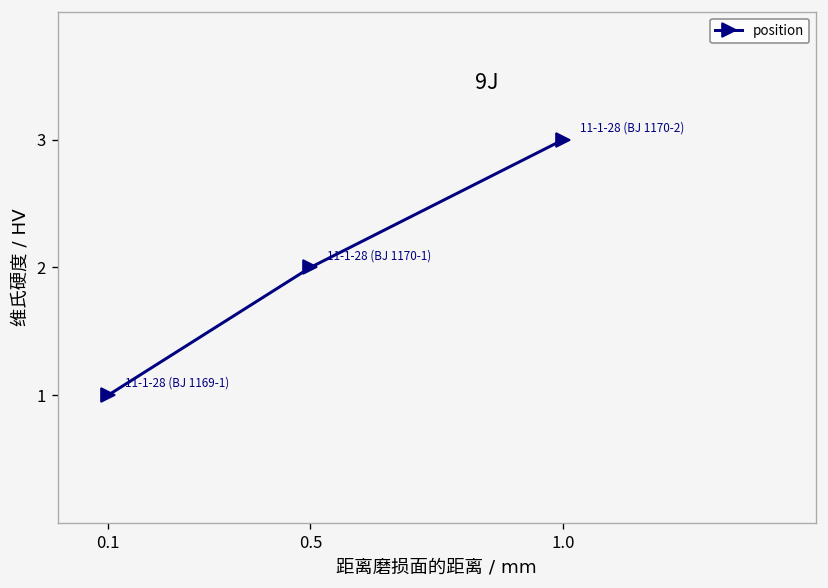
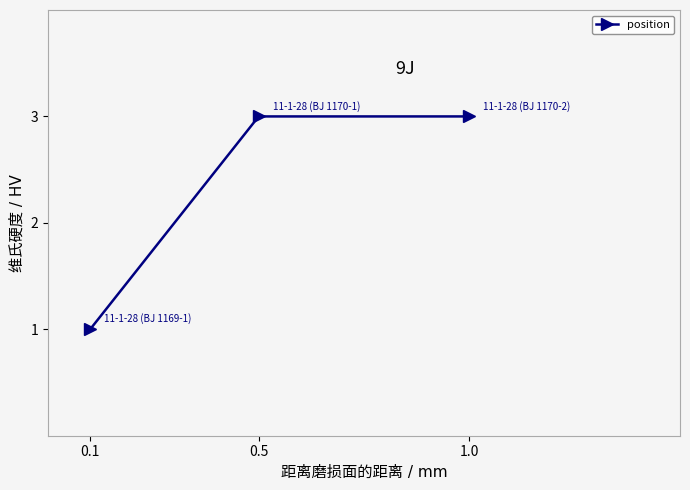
0.5: 2 -> 3
